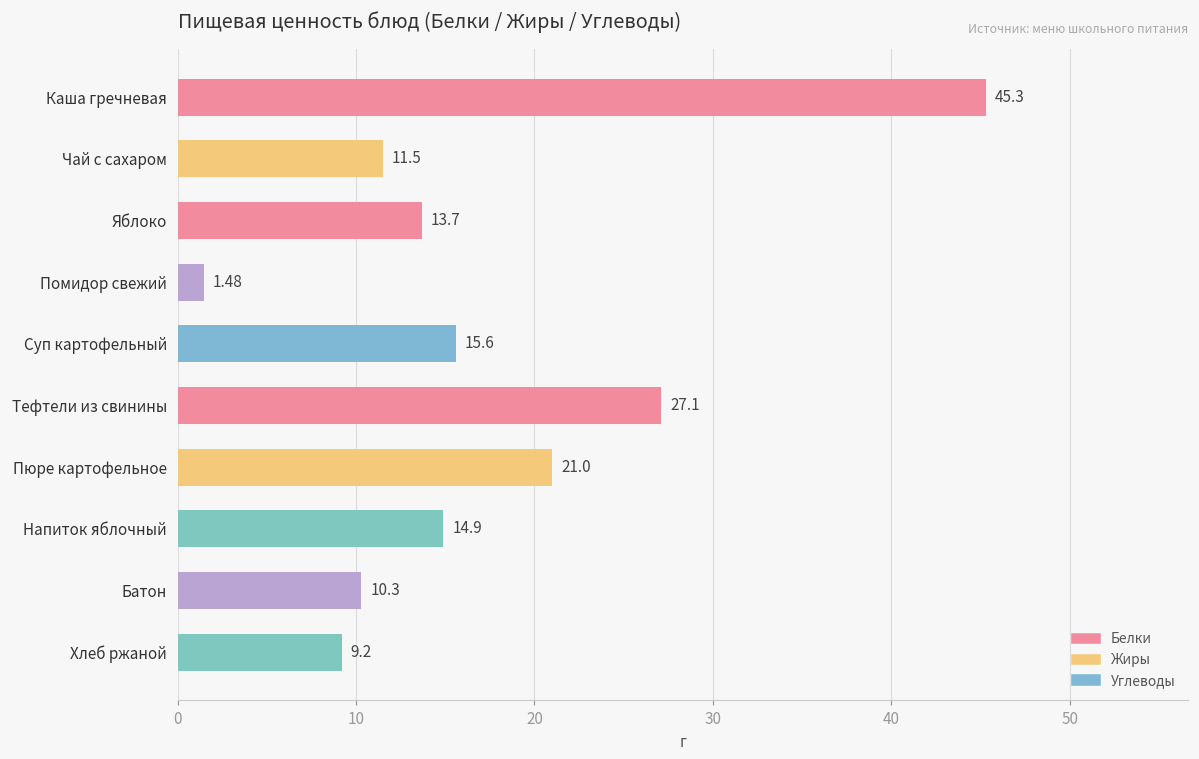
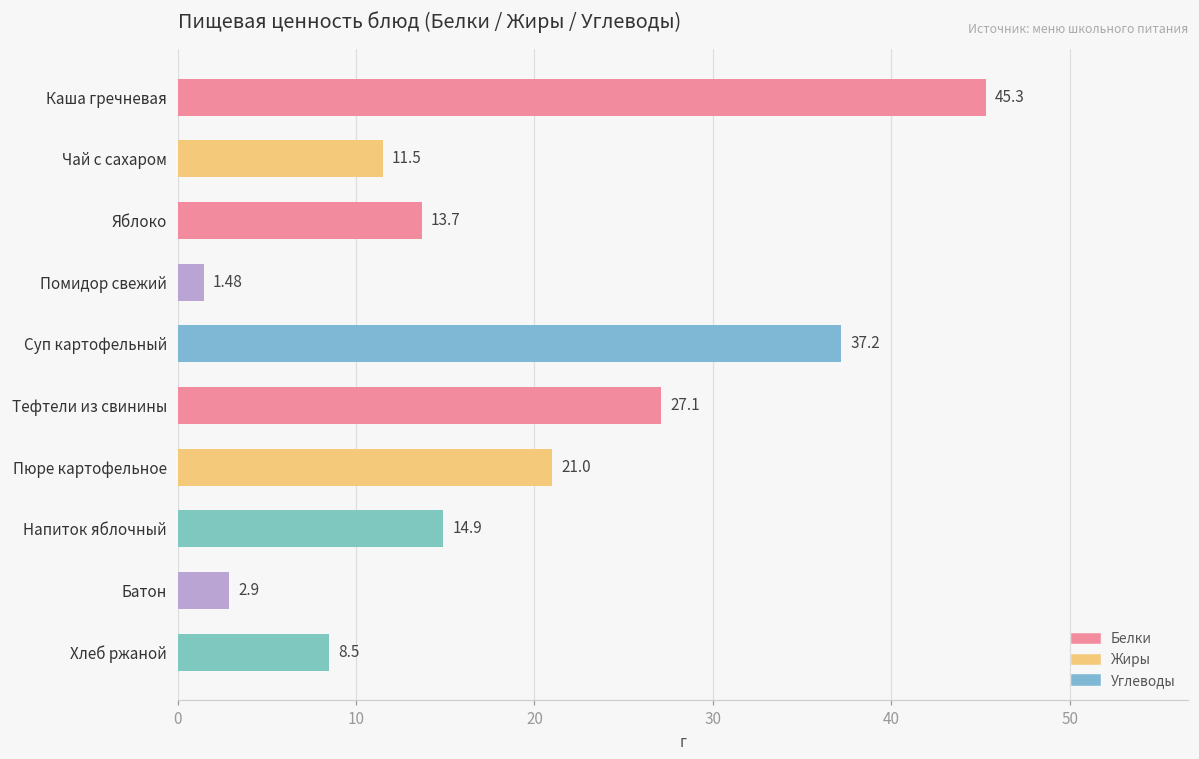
Суп картофельный: 15.6 -> 37.2
Батон: 10.3 -> 2.9
Хлеб ржаной: 9.2 -> 8.5
